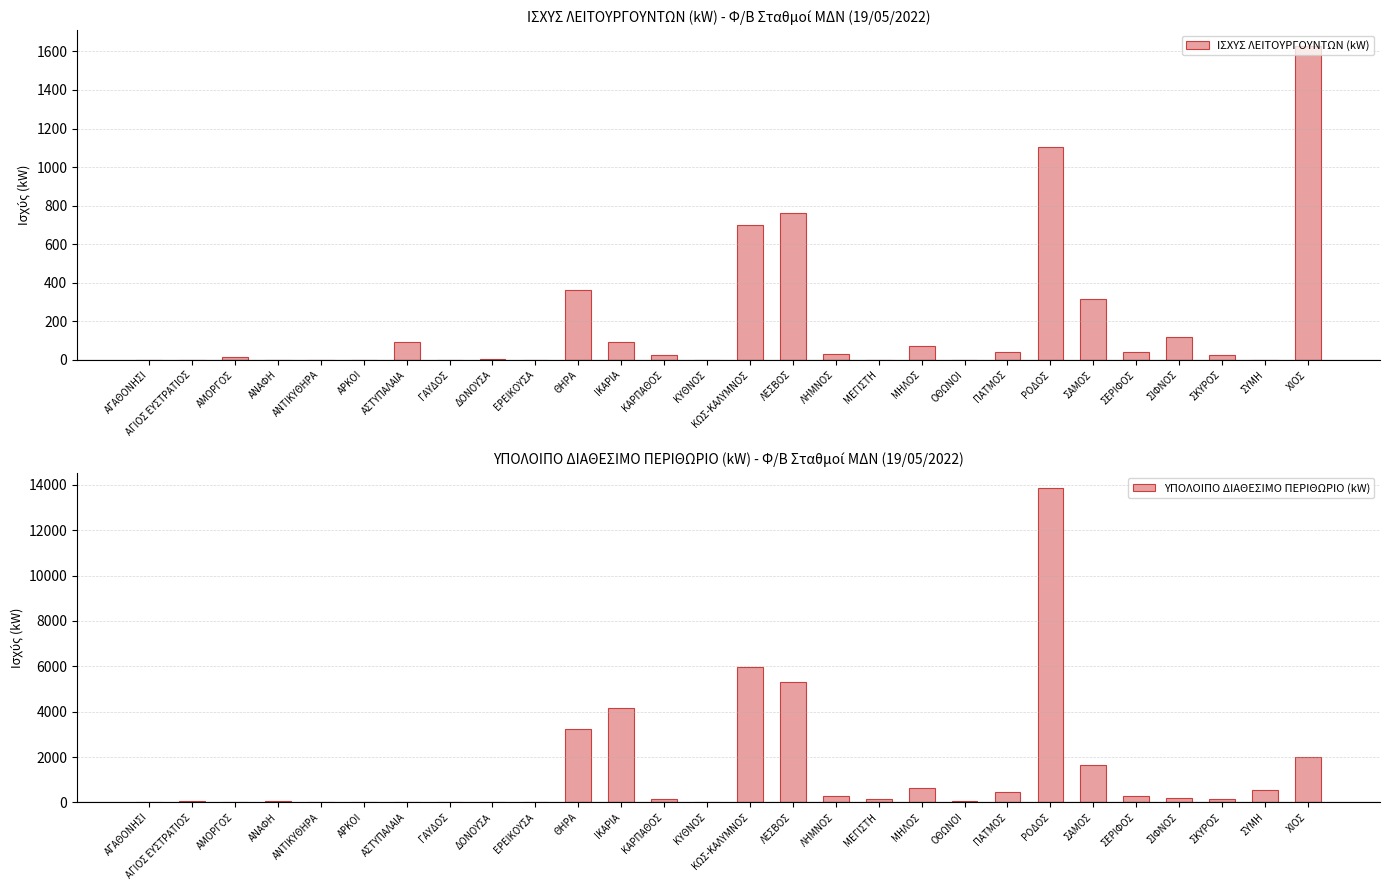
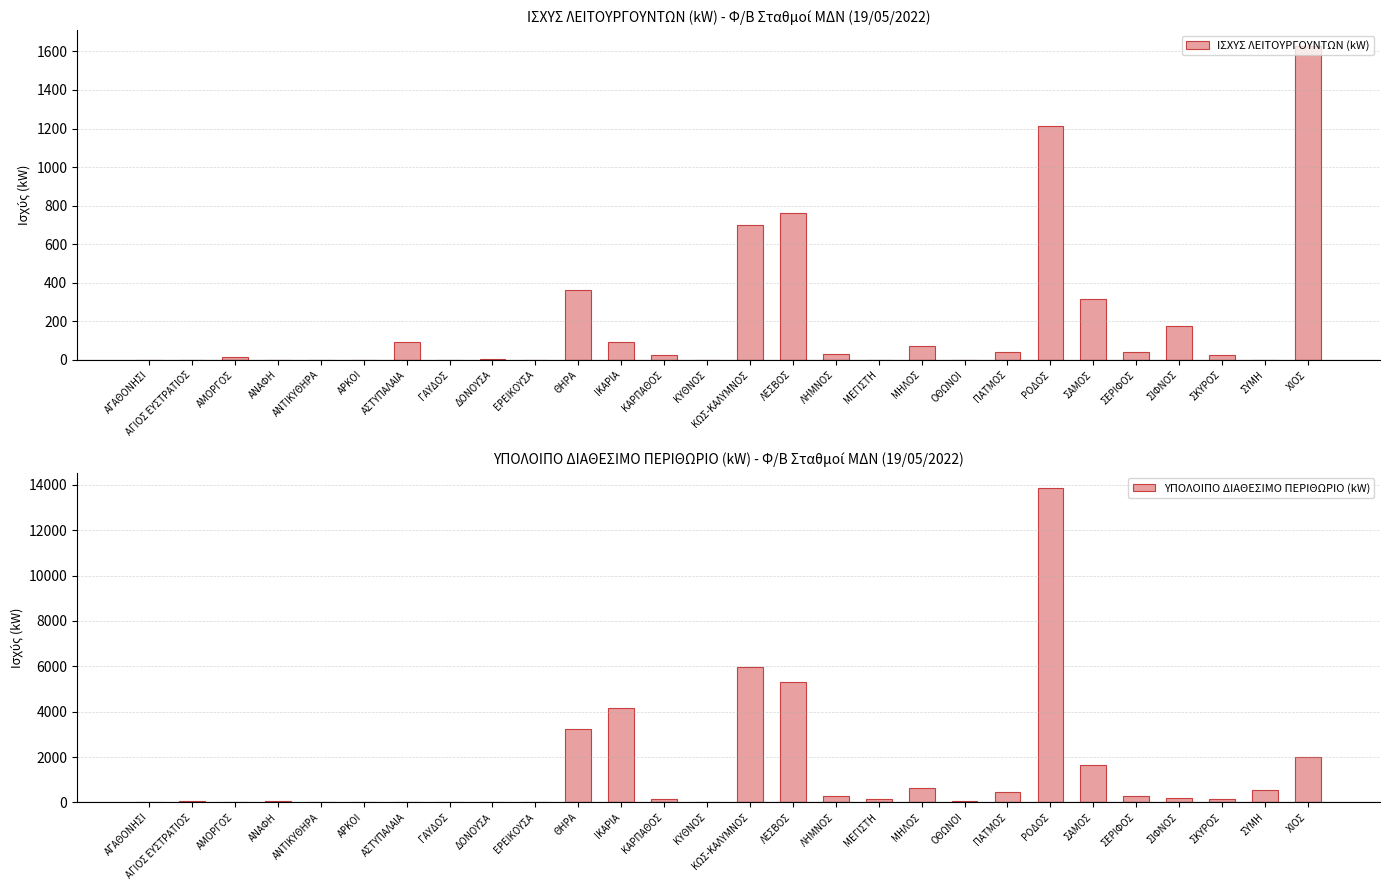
ΙΣΧΥΣ ΛΕΙΤΟΥΡΓΟΥΝΤΩΝ (kW) - Φ/Β Σταθμοί ΜΔΝ (19/05/2022), ΡΟΔΟΣ: 1110 -> 1210
ΙΣΧΥΣ ΛΕΙΤΟΥΡΓΟΥΝΤΩΝ (kW) - Φ/Β Σταθμοί ΜΔΝ (19/05/2022), ΣΙΦΝΟΣ: 120 -> 180
